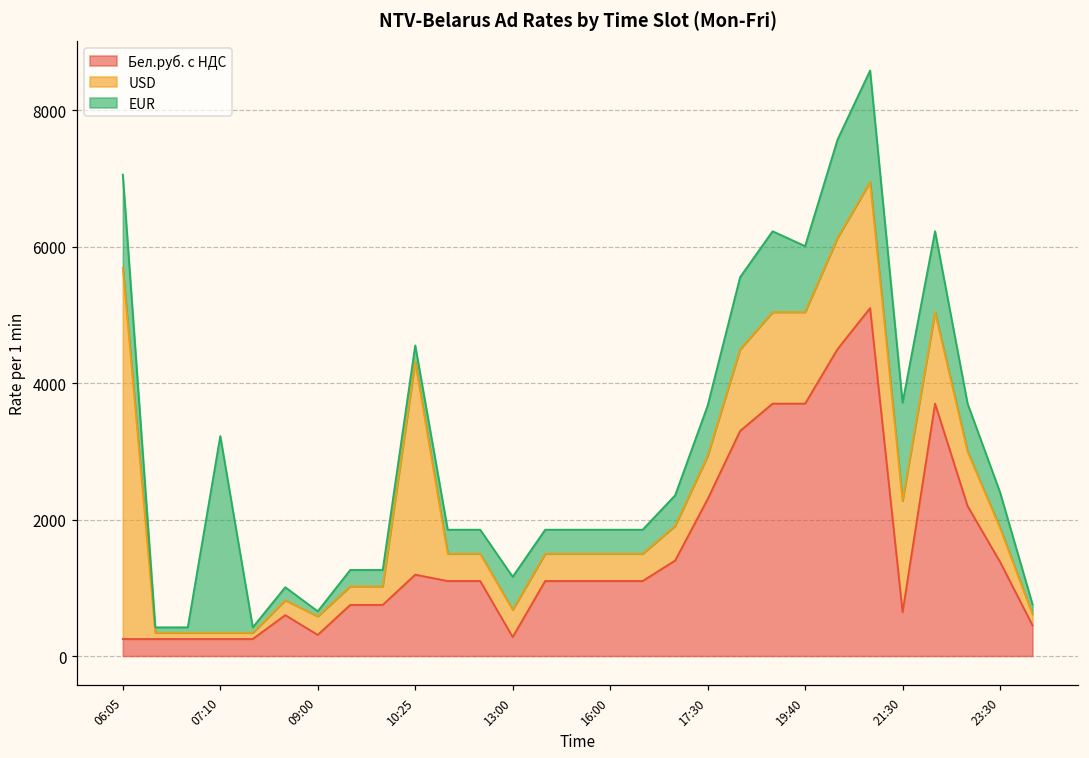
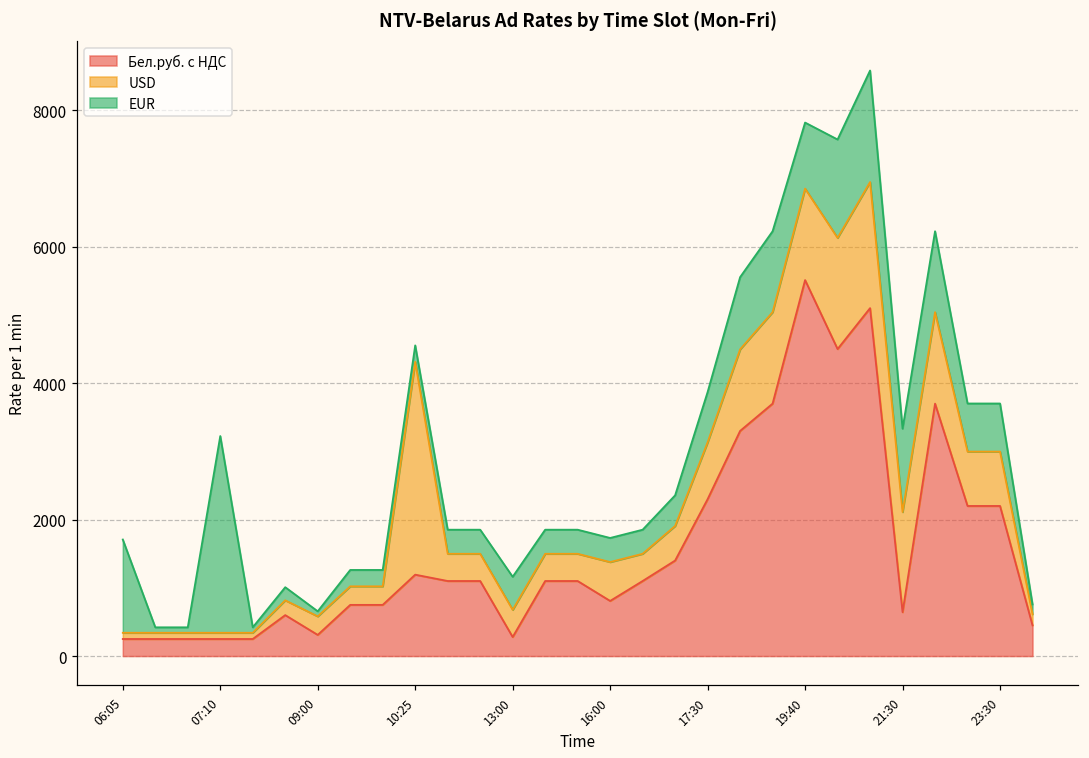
USD, 06:05: 5400 -> 100
Бел.руб. с НДС, 16:00: 1100 -> 800
USD, 16:00: 400 -> 600
USD, 17:30: 600 -> 800
Бел.руб. с НДС, 19:40: 3700 -> 5500
USD, 21:30: 1600 -> 1500
EUR, 21:30: 1400 -> 1200
Бел.руб. с НДС, 23:30: 1400 -> 2200
USD, 23:30: 500 -> 800
EUR, 23:30: 500 -> 700
